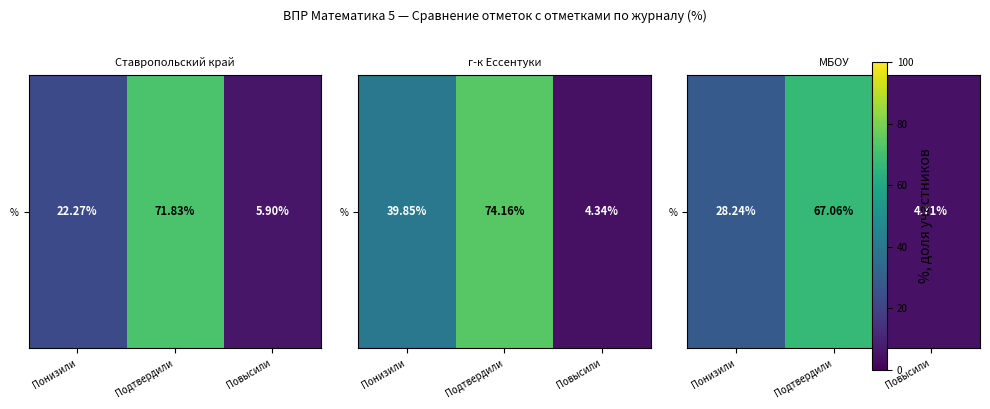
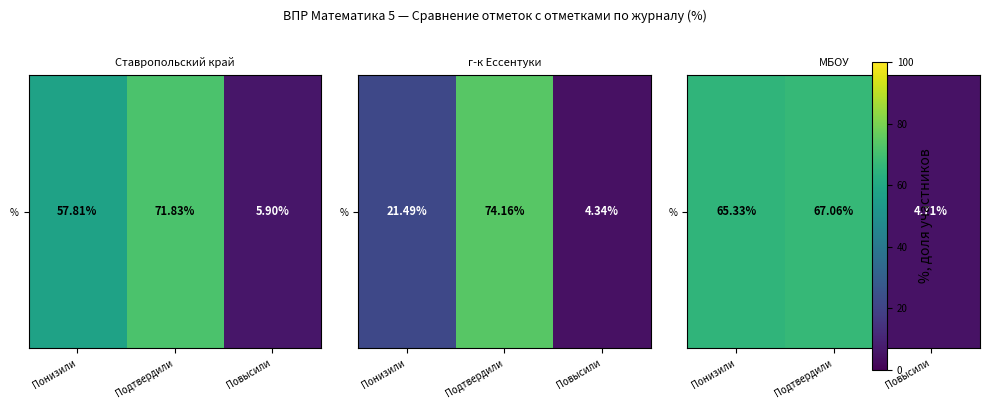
Ставропольский край, %, Понизили: 22.27% -> 57.81%
г-к Ессентуки, %, Понизили: 39.85% -> 21.49%
МБОУ, %, Понизили: 28.24% -> 65.33%
